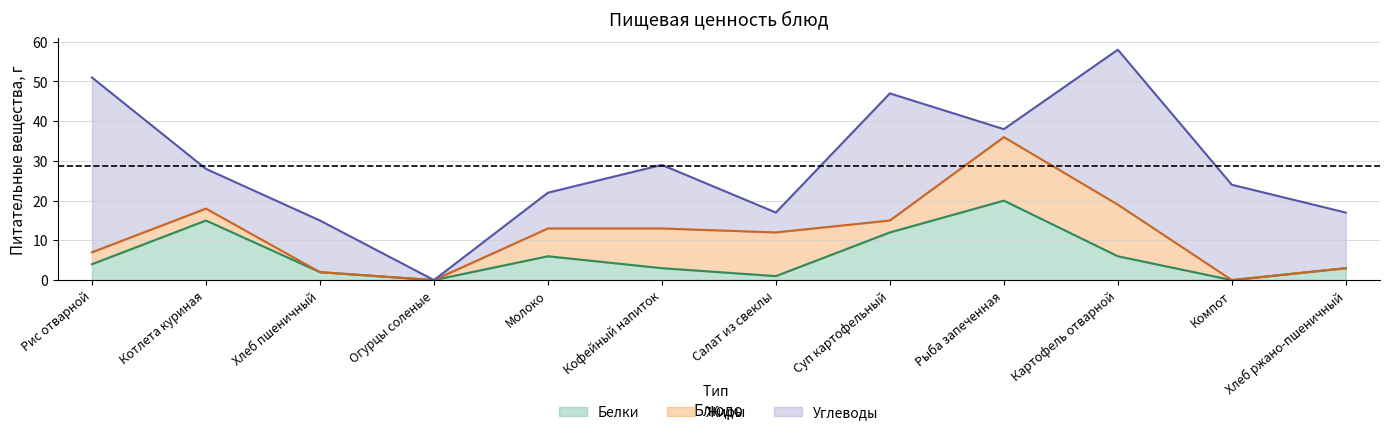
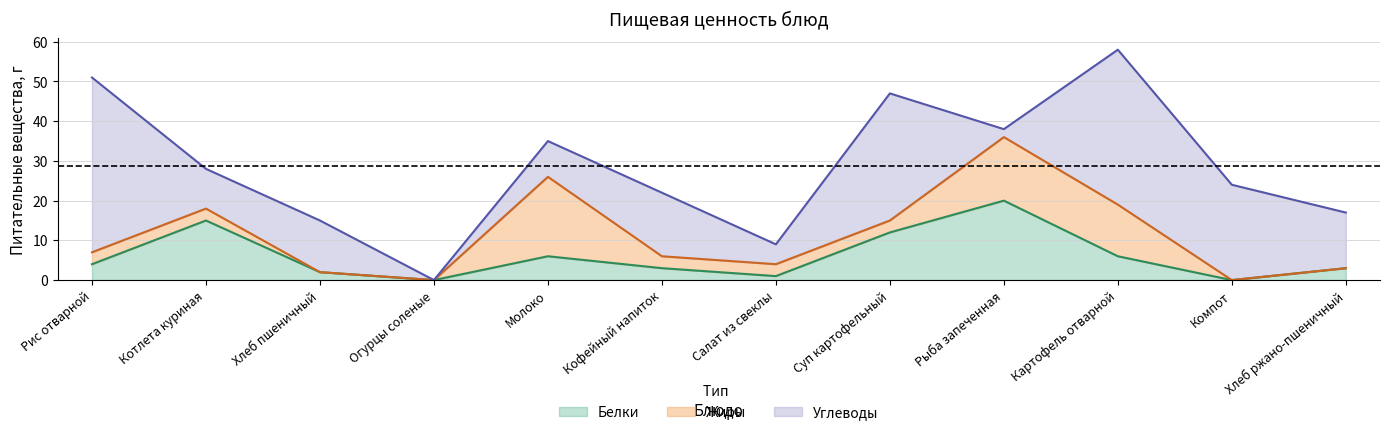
Жиры, Молоко: 7 -> 20
Жиры, Кофейный напиток: 10 -> 3
Жиры, Салат из свеклы: 11 -> 3
